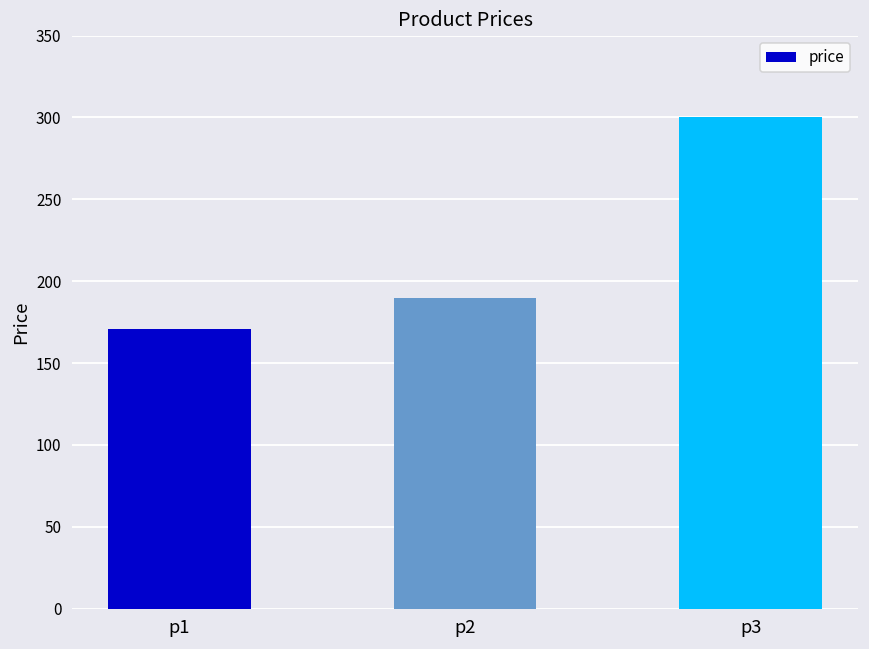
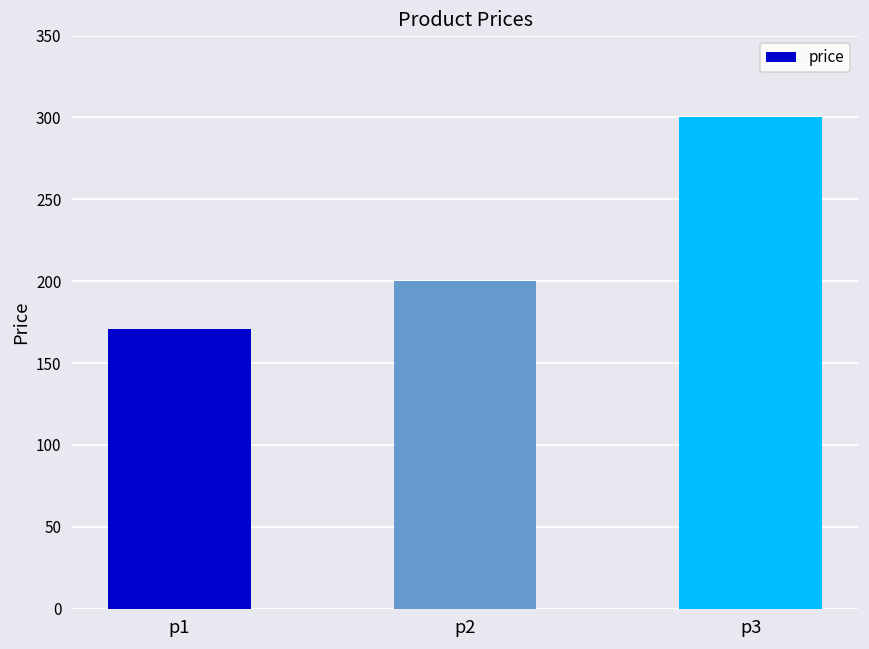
p2: 190 -> 200
